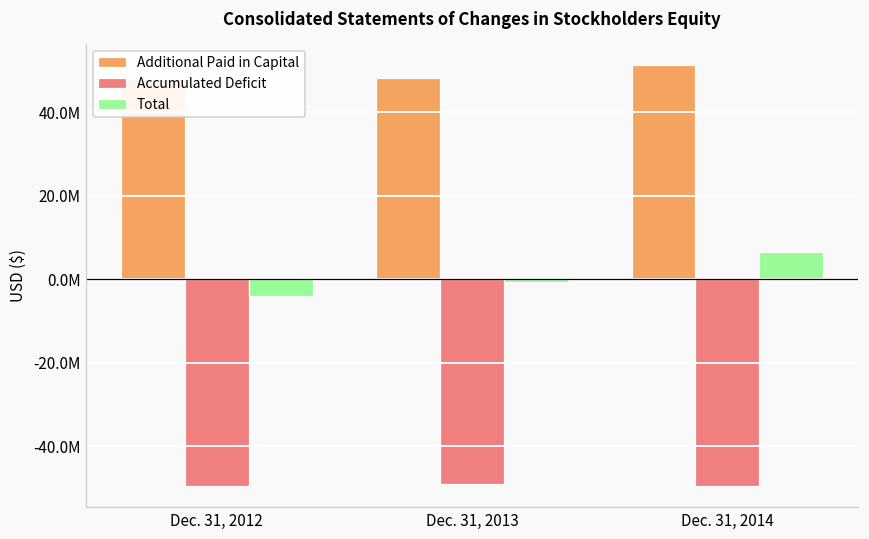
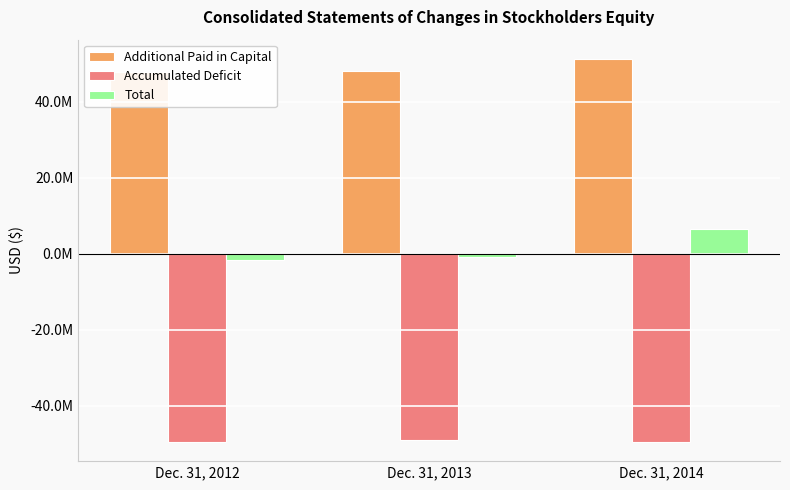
Total, Dec. 31, 2012: -4000000 -> -2000000
